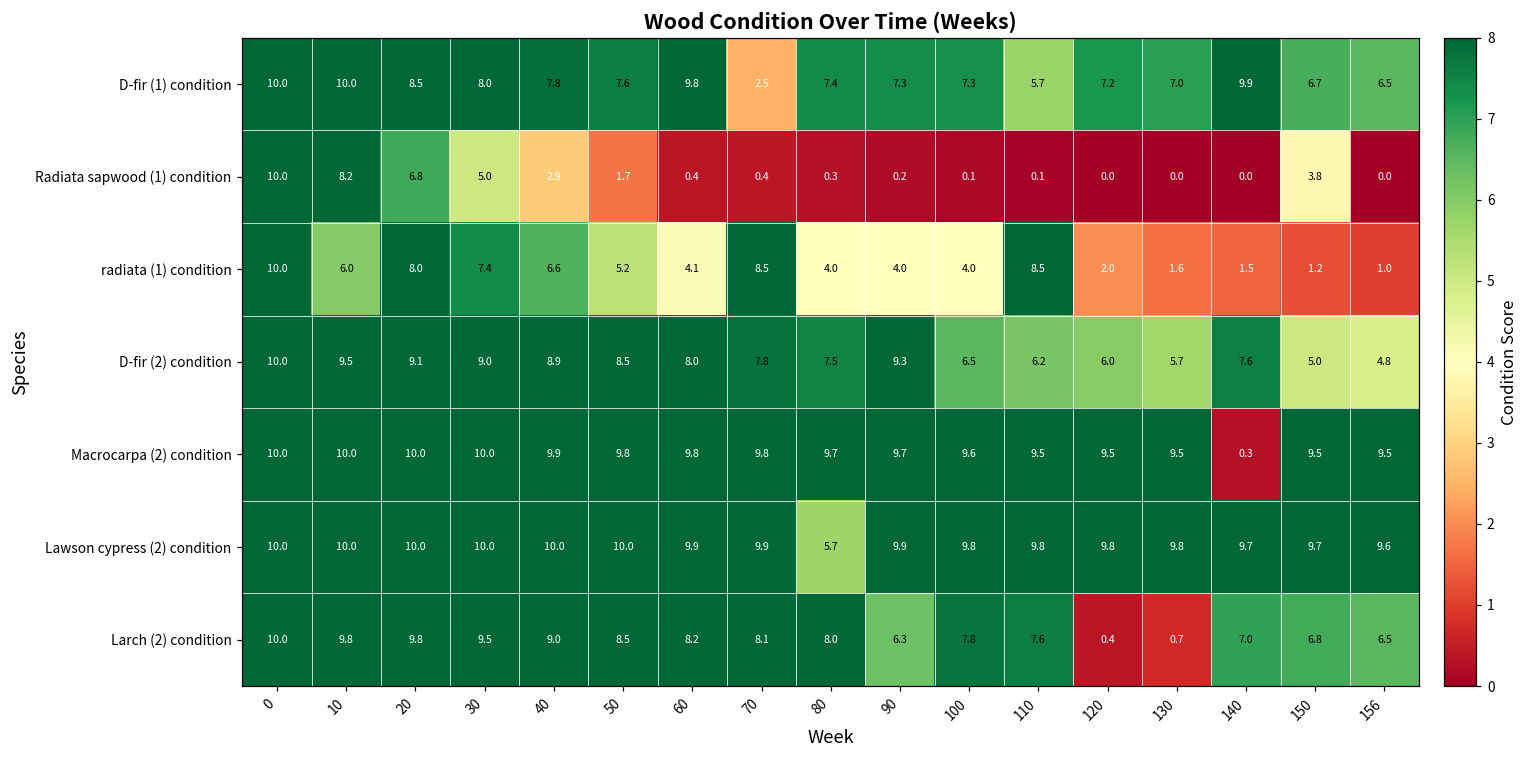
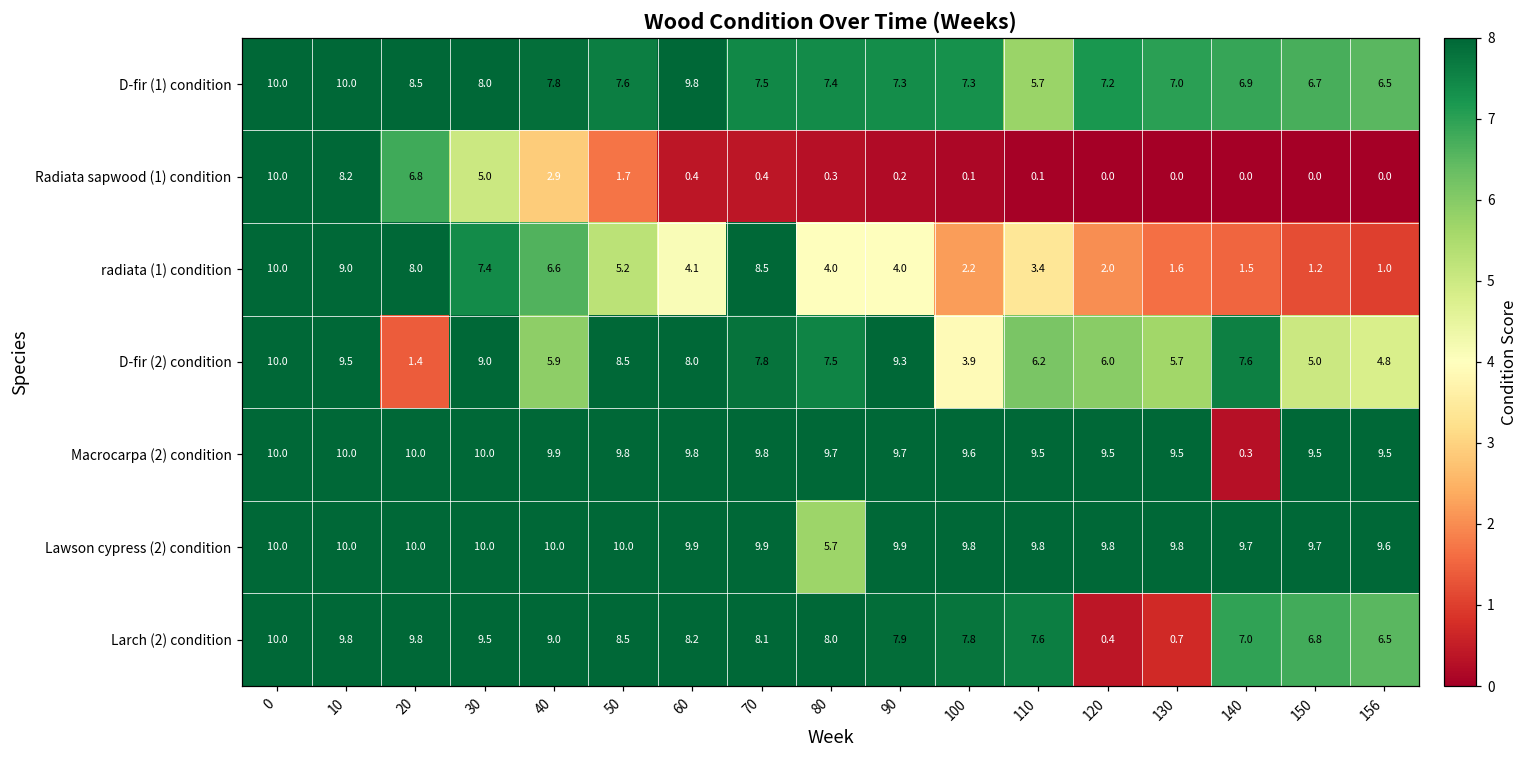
D-fir (1) condition, 70: 2.5 -> 7.5
D-fir (1) condition, 140: 9.9 -> 6.9
Radiata sapwood (1) condition, 150: 3.8 -> 0.0
radiata (1) condition, 10: 6.0 -> 9.0
radiata (1) condition, 100: 4.0 -> 2.2
radiata (1) condition, 110: 8.5 -> 3.4
D-fir (2) condition, 20: 9.1 -> 1.4
D-fir (2) condition, 40: 8.9 -> 5.9
D-fir (2) condition, 100: 6.5 -> 3.9
Larch (2) condition, 90: 6.3 -> 7.9
